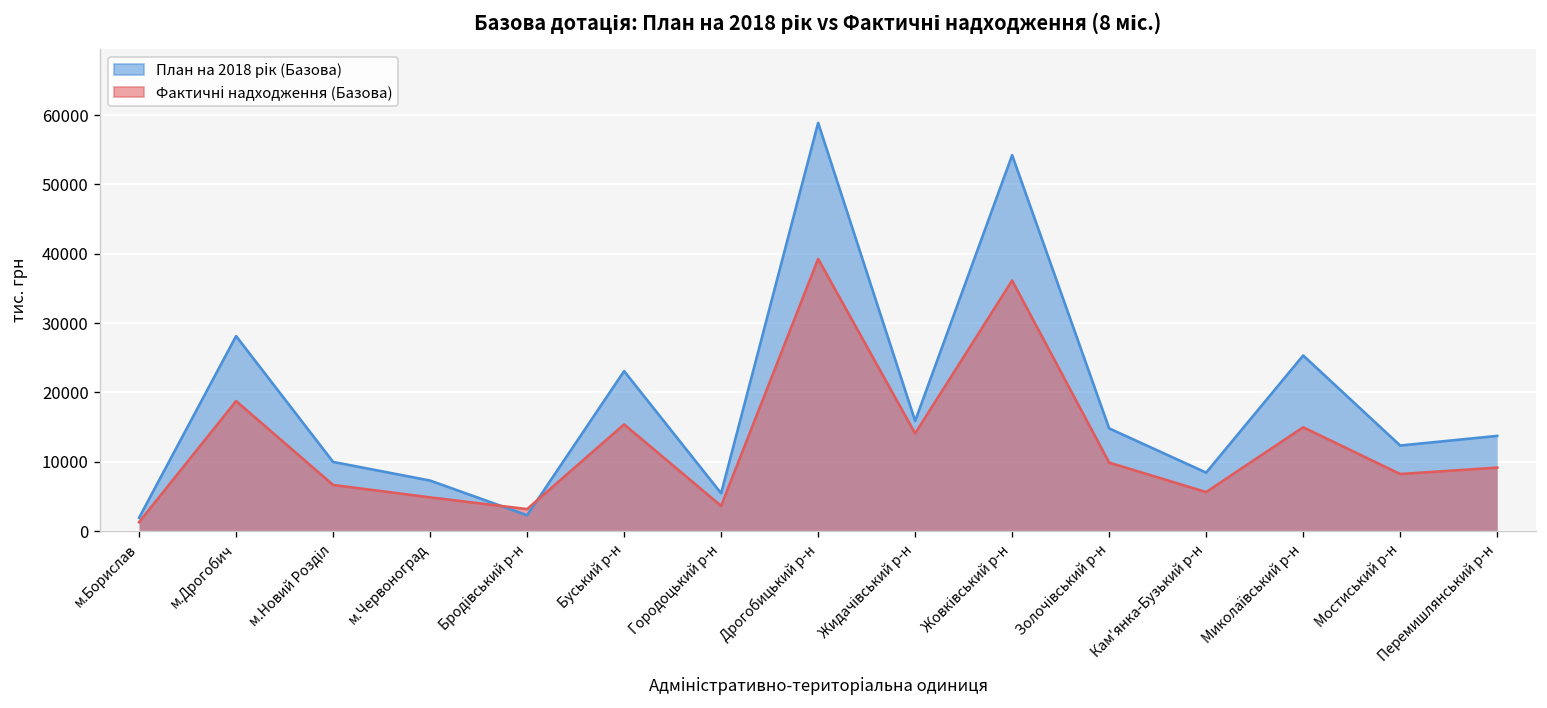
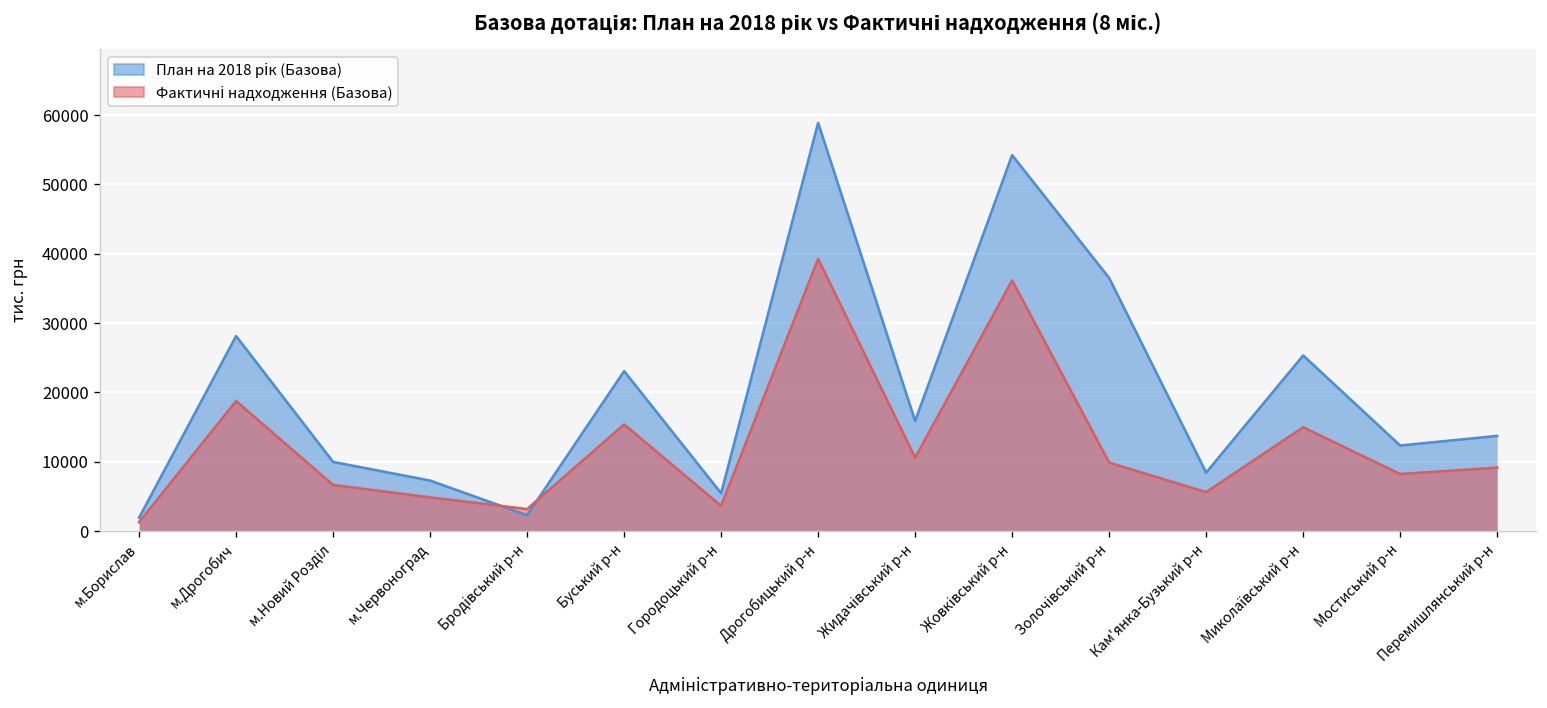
Фактичні надходження (Базова), Жидачівський р-н: 14000 -> 11000
План на 2018 рік (Базова), Золочівський р-н: 15000 -> 37000
